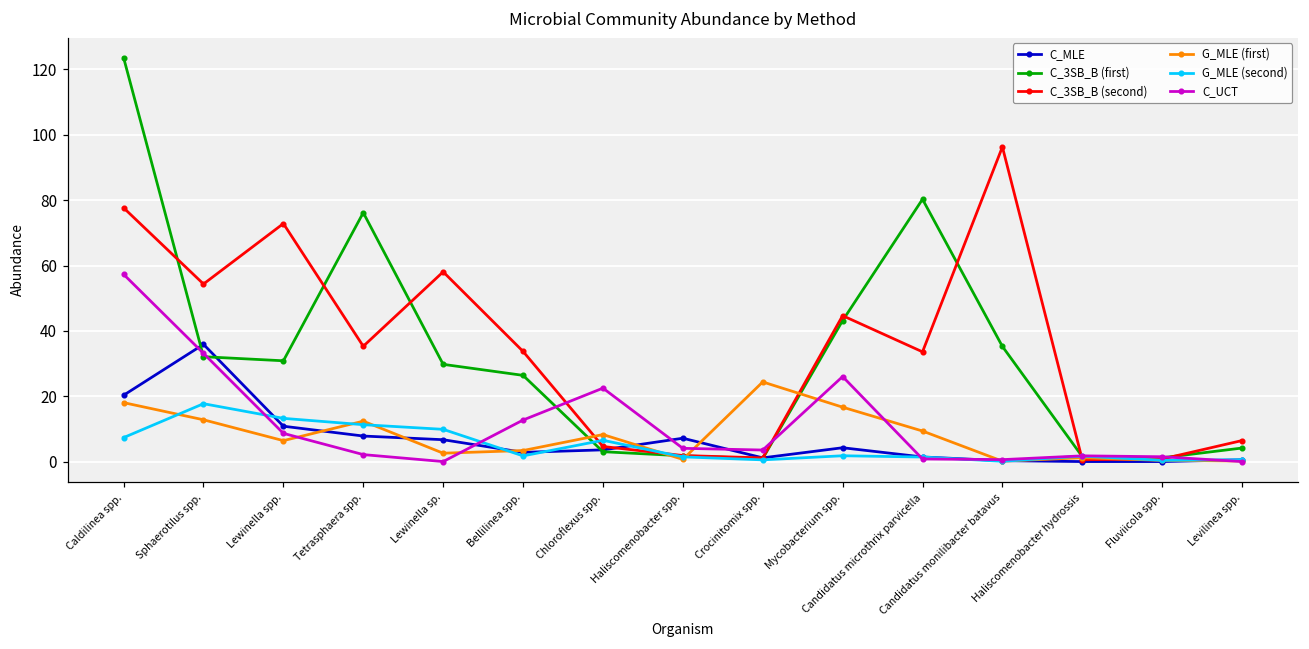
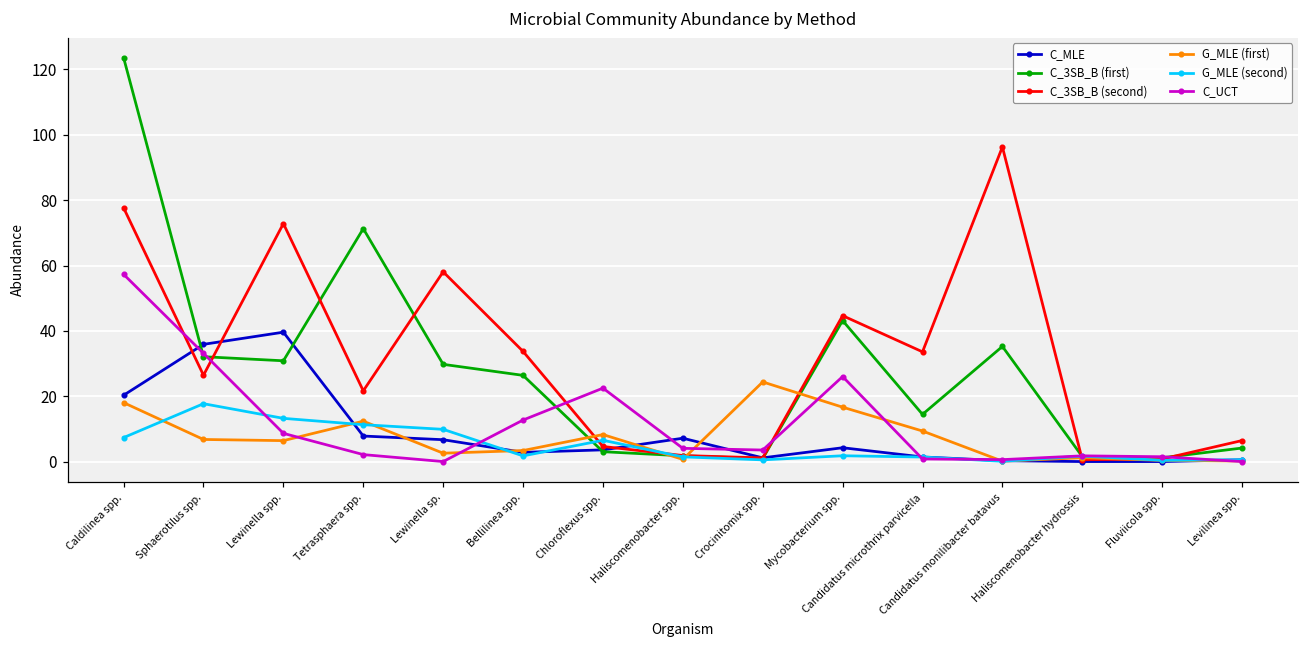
C_3SB_B (second), Sphaerotilus spp.: 54 -> 26
G_MLE (first), Sphaerotilus spp.: 13 -> 7
C_MLE, Lewinella spp.: 11 -> 40
C_3SB_B (first), Tetrasphaera spp.: 76 -> 71
C_3SB_B (second), Tetrasphaera spp.: 35 -> 22
C_3SB_B (first), Candidatus microthrix parvicella: 80 -> 14
